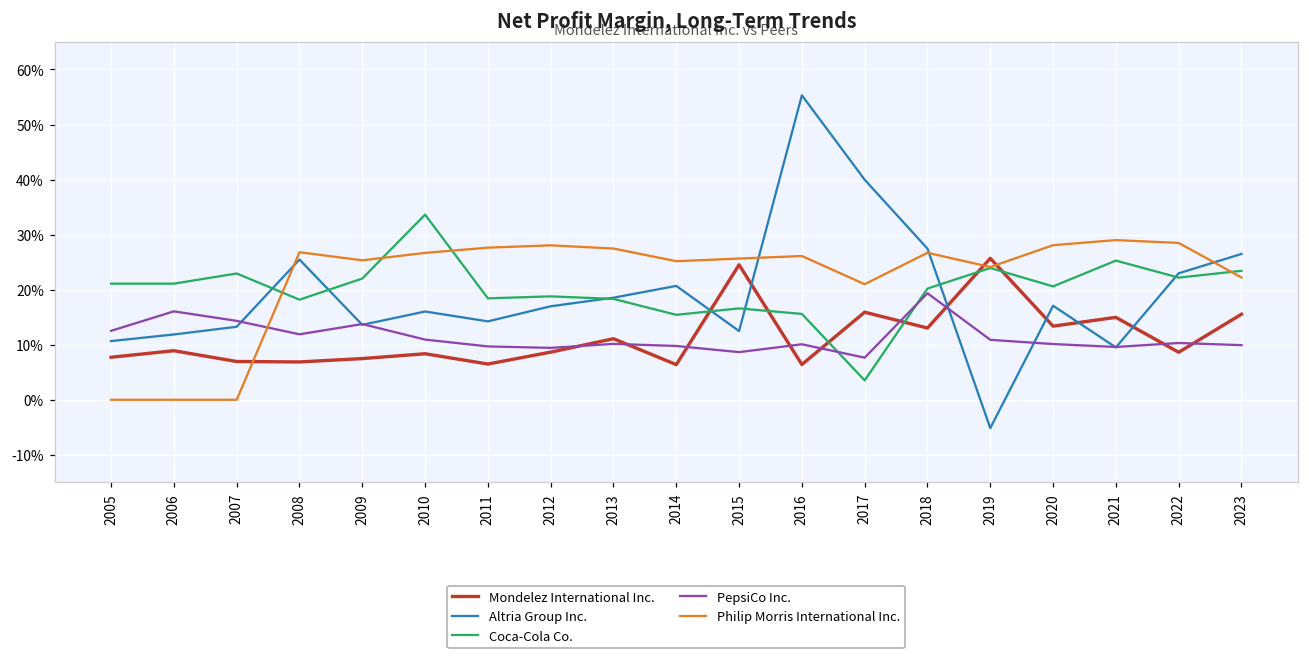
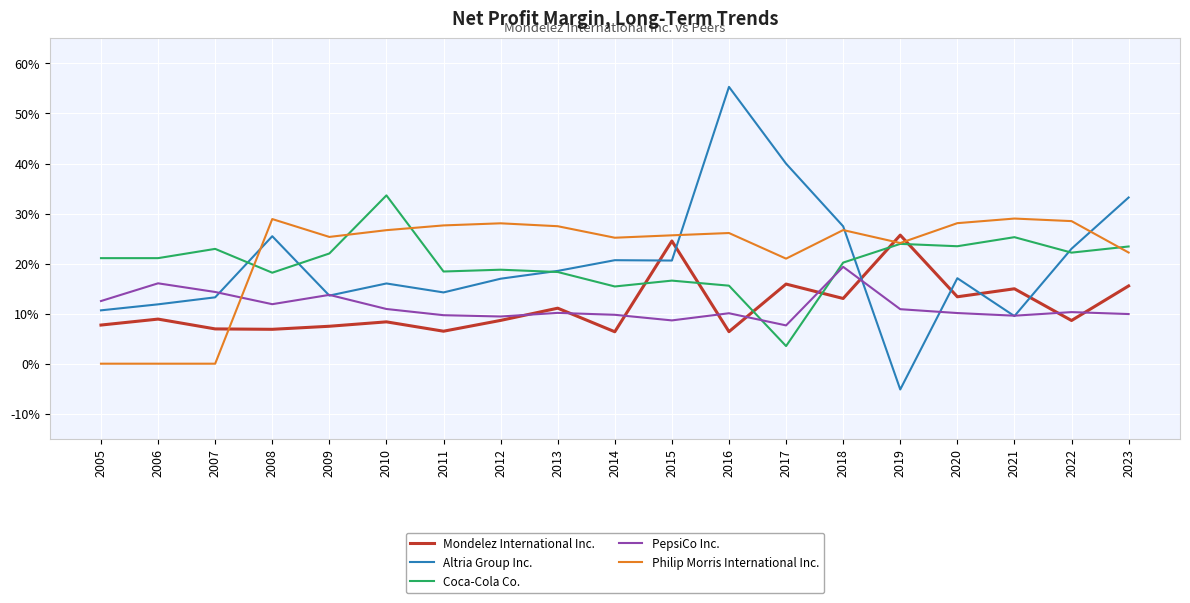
Philip Morris International Inc., 2008: 27% -> 29%
Altria Group Inc., 2015: 12% -> 21%
Coca-Cola Co., 2020: 21% -> 23%
Altria Group Inc., 2023: 26% -> 33%
